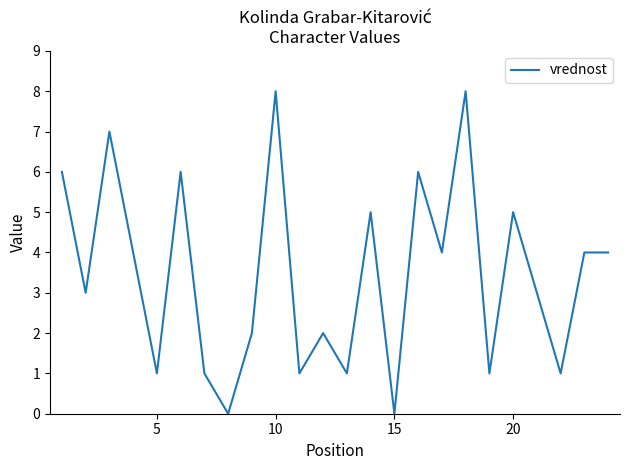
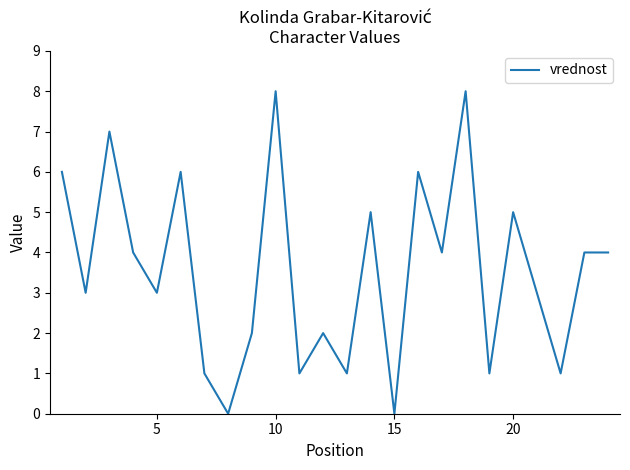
5: 1 -> 3
